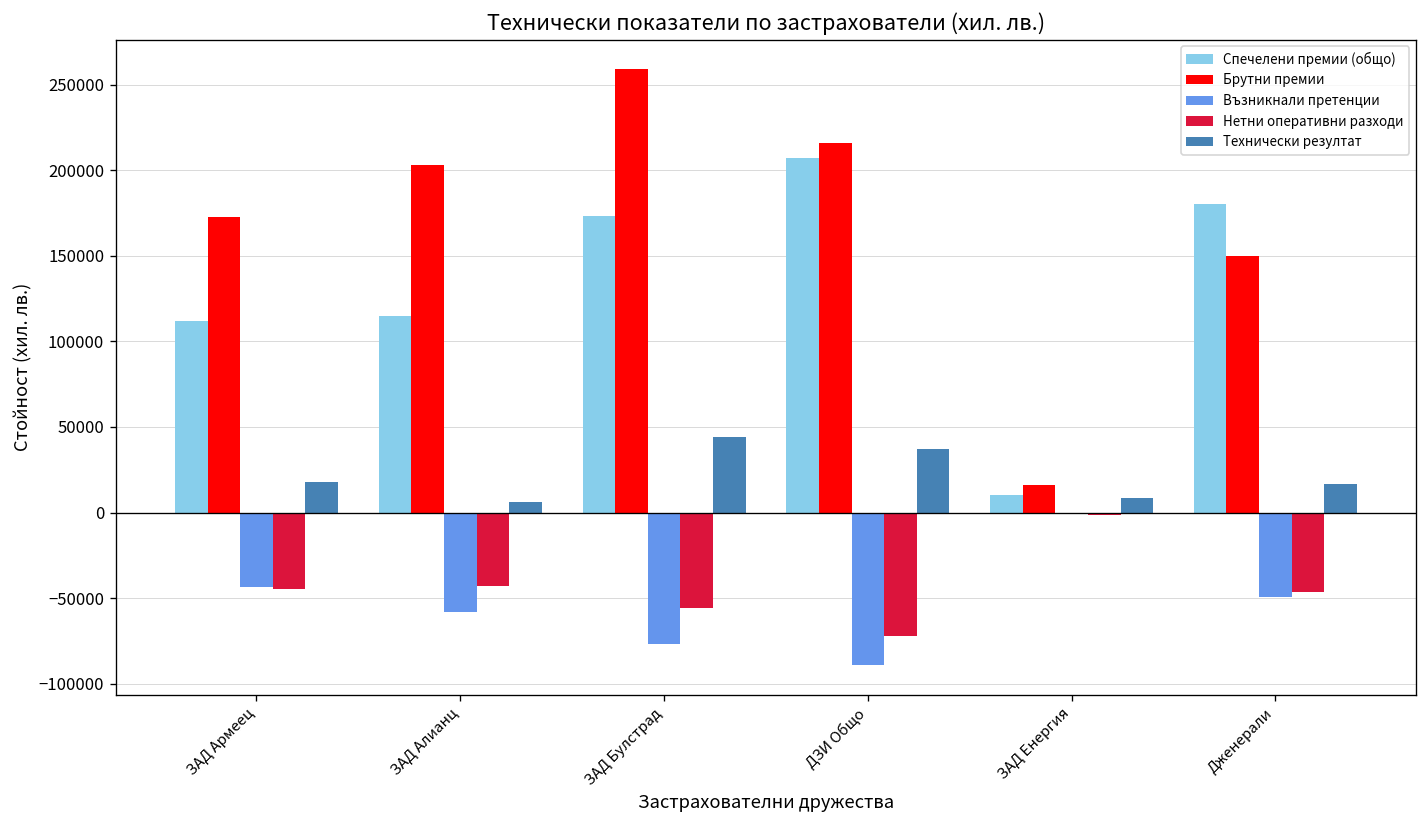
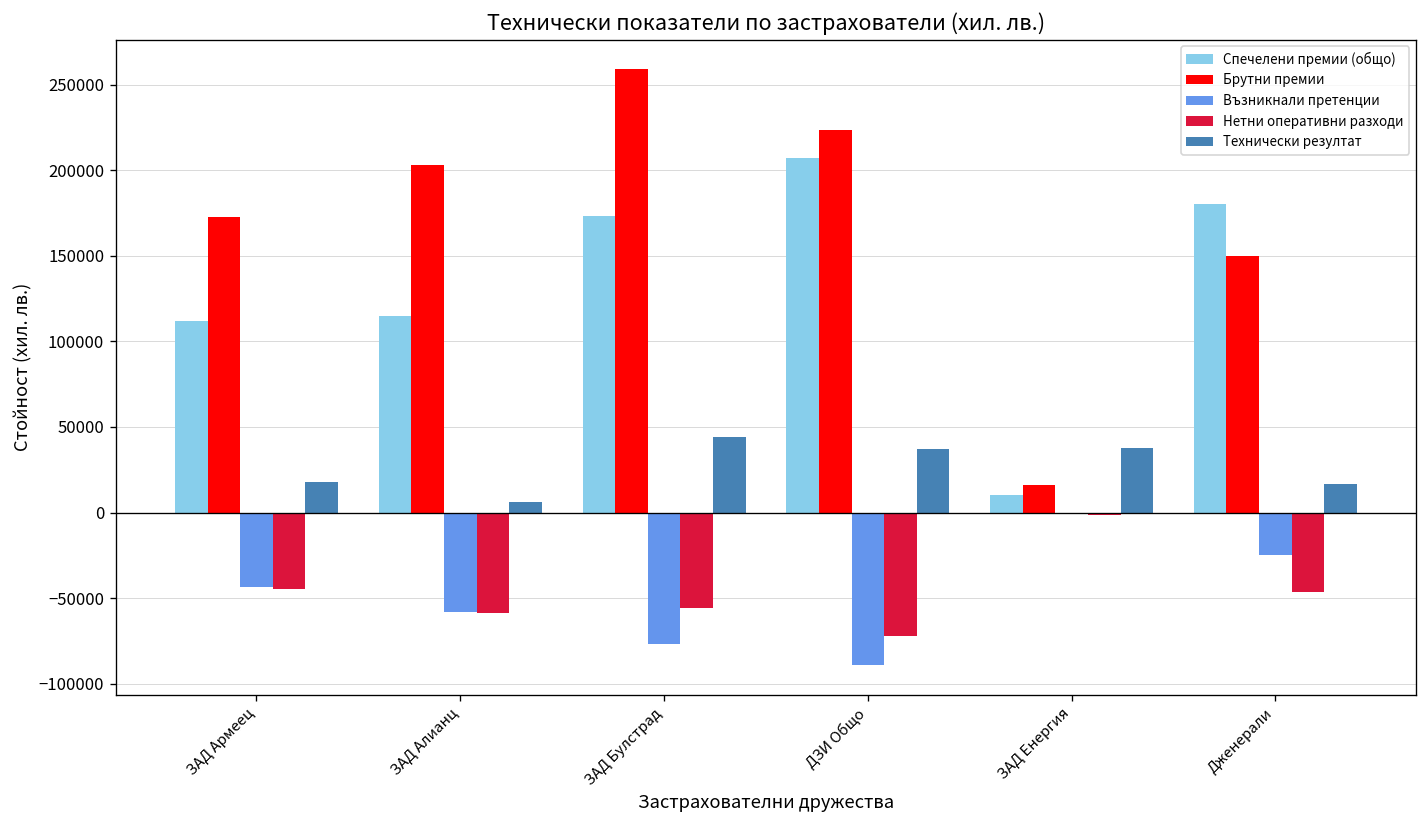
Нетни оперативни разходи, ЗАД Алианц: -43000 -> -59000
Брутни премии, ДЗИ Общо: 216000 -> 223000
Технически резултат, ЗАД Енергия: 8000 -> 38000
Възникнали претенции, Дженерали: -49000 -> -25000
